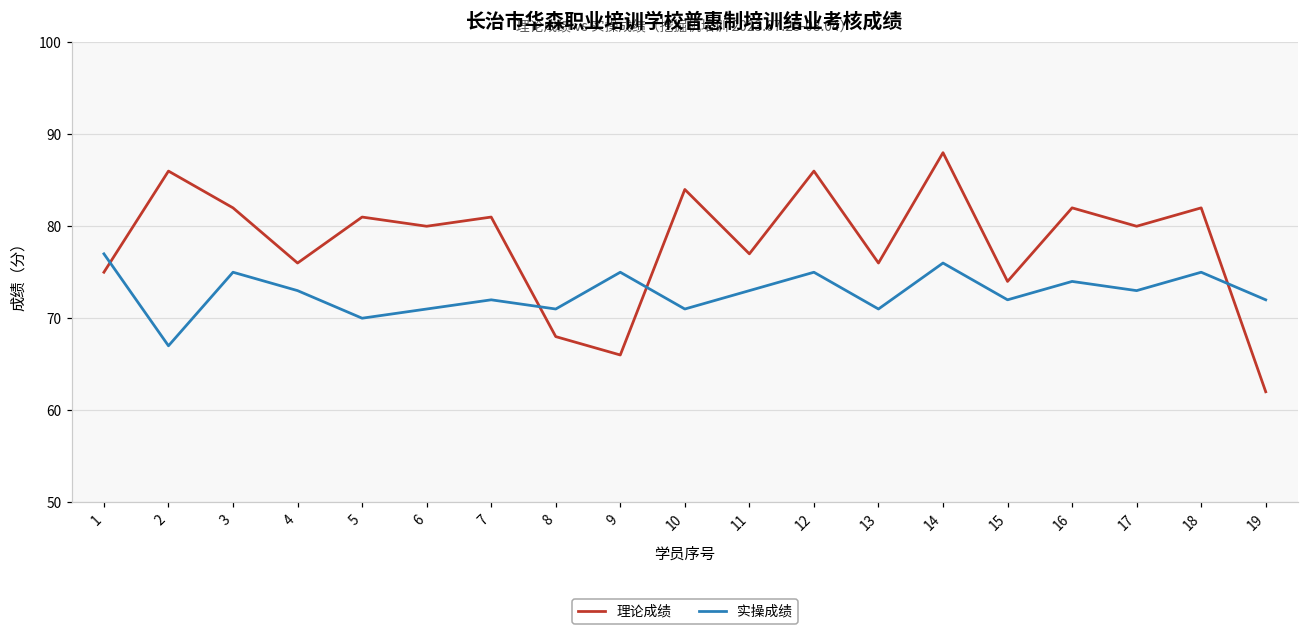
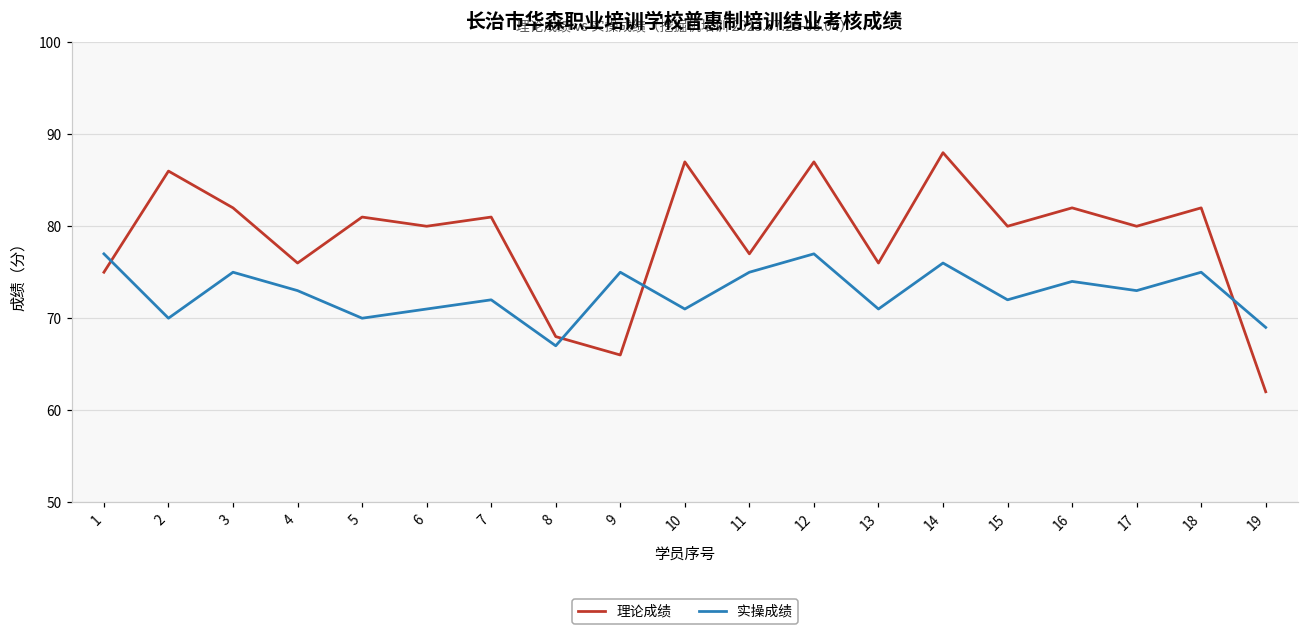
实操成绩, 2: 67 -> 70
实操成绩, 8: 71 -> 67
理论成绩, 10: 84 -> 87
实操成绩, 11: 73 -> 75
理论成绩, 12: 86 -> 87
实操成绩, 12: 75 -> 77
理论成绩, 15: 74 -> 80
实操成绩, 19: 72 -> 69
